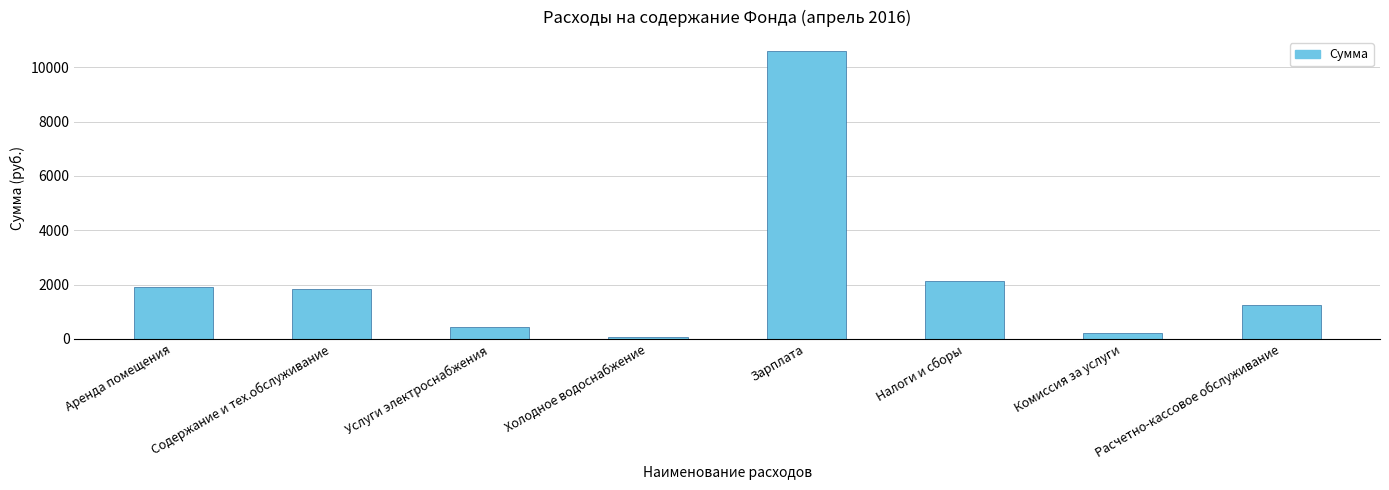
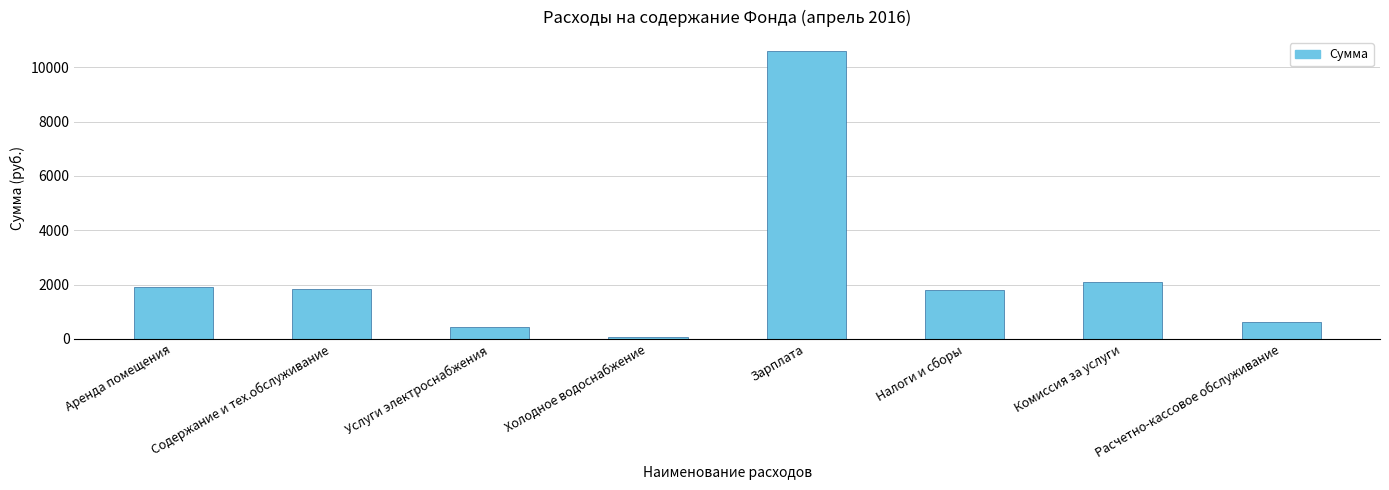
Налоги и сборы: 2100 -> 1800
Комиссия за услуги: 200 -> 2100
Расчетно-кассовое обслуживание: 1300 -> 600
